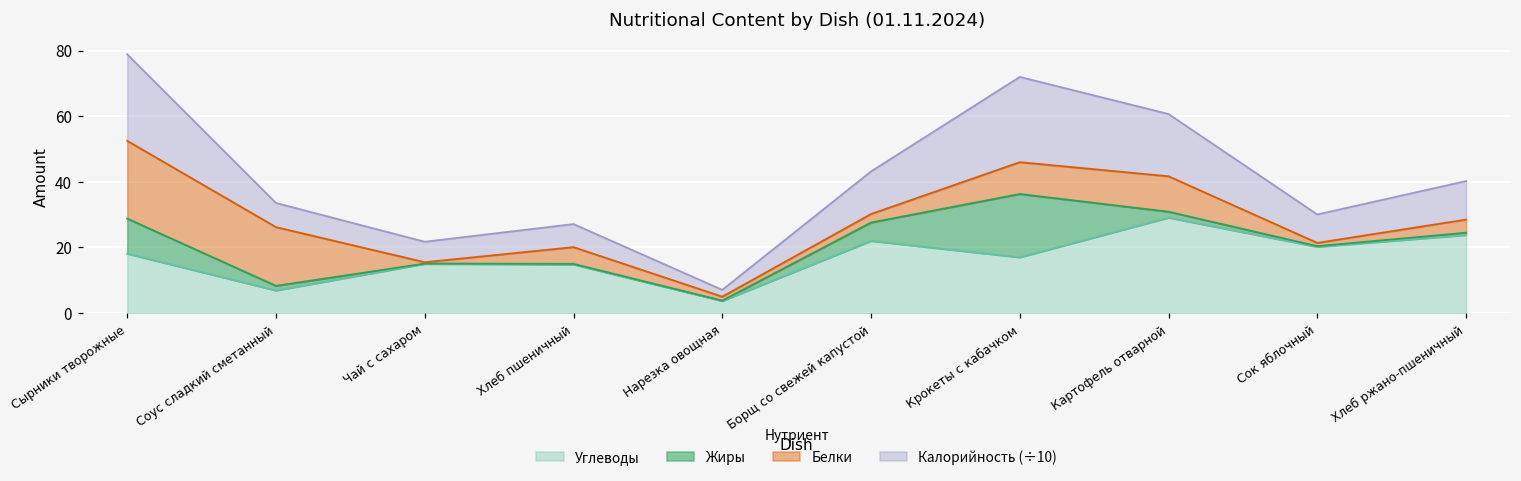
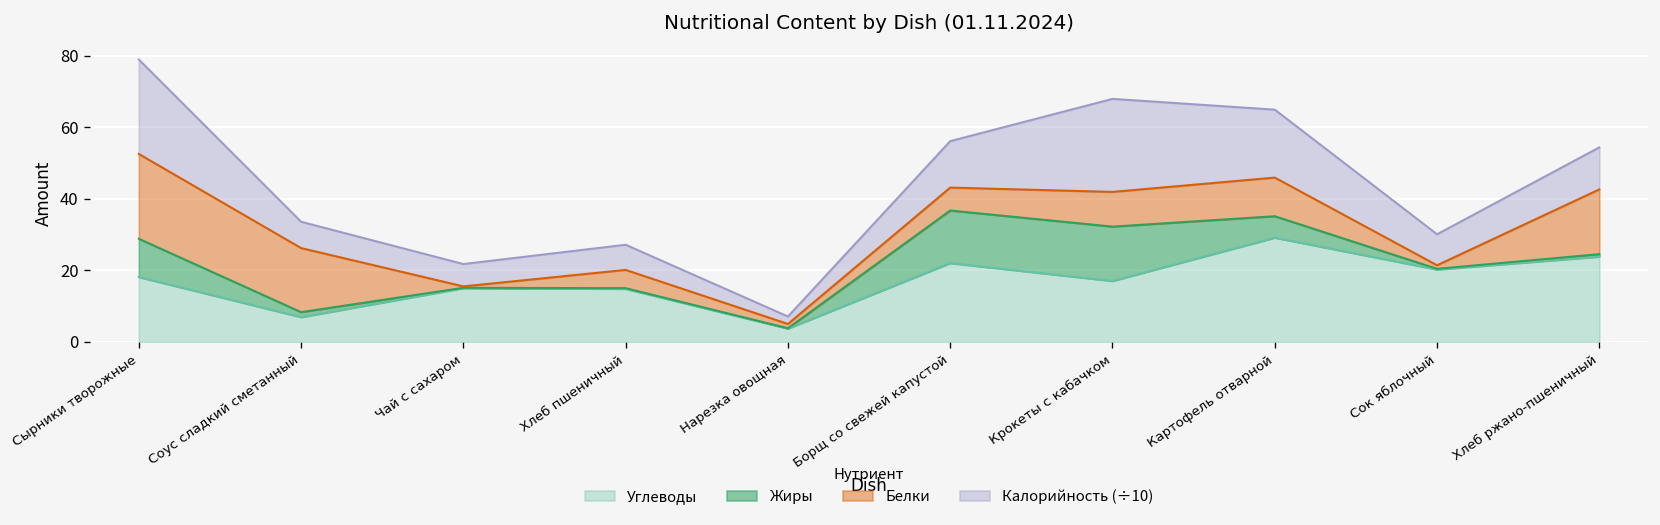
Жиры, Борщ со свежей капустой: 6 -> 15
Белки, Борщ со свежей капустой: 3 -> 6
Жиры, Крокеты с кабачком: 19 -> 15
Жиры, Картофель отварной: 2 -> 6
Белки, Хлеб ржано-пшеничный: 4 -> 18
